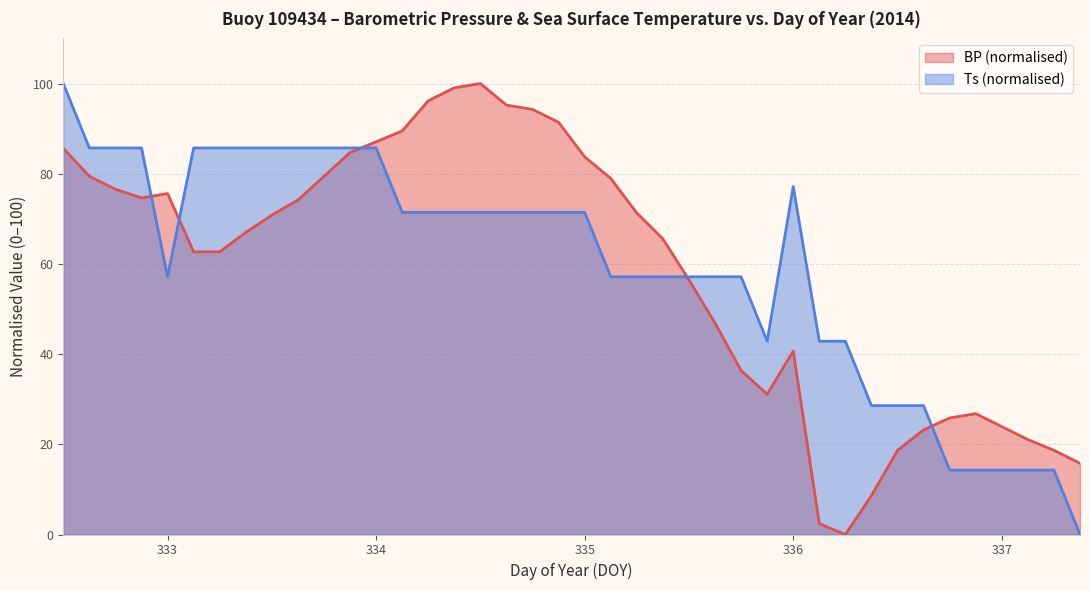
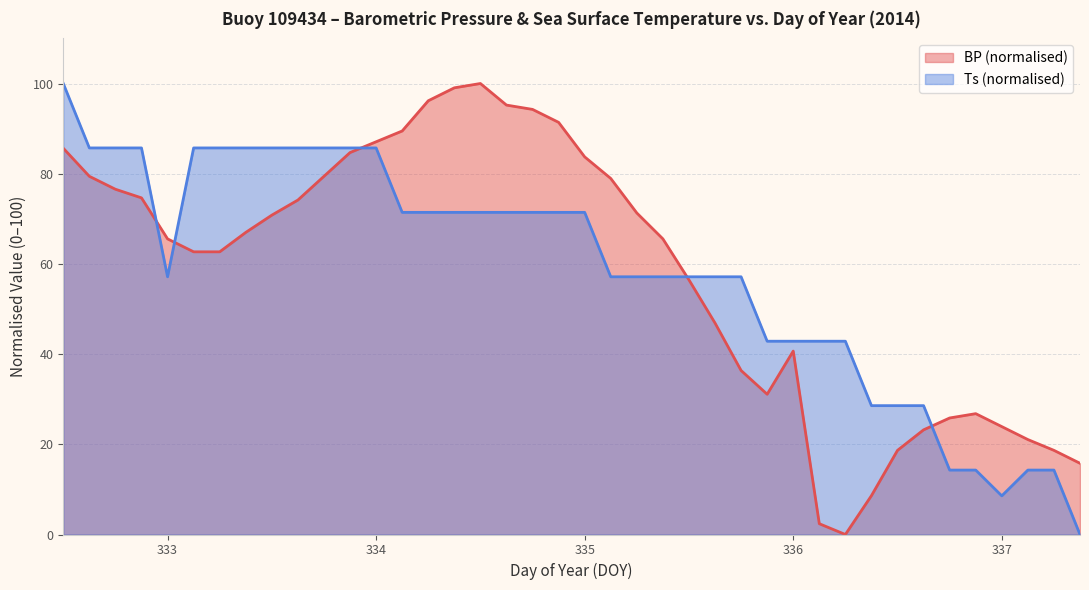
BP (normalised), 333: 76 -> 66
Ts (normalised), 336: 77 -> 43
Ts (normalised), 337: 14 -> 9
